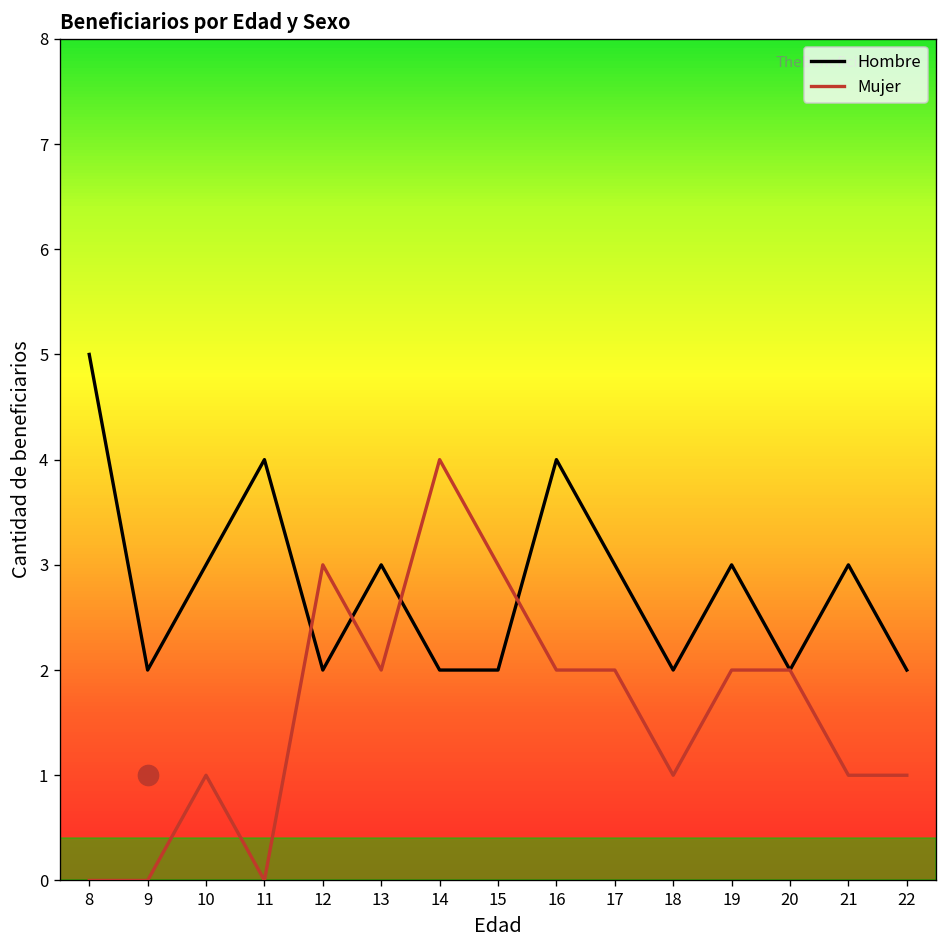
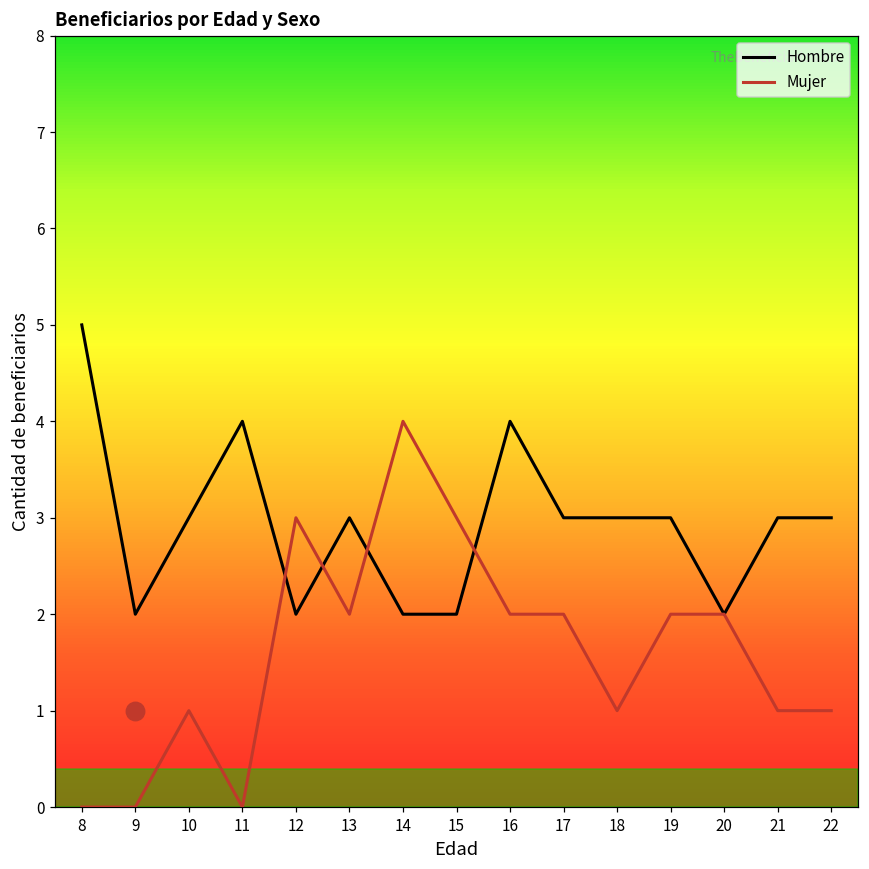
Hombre, 18: 2 -> 3
Hombre, 22: 2 -> 3
